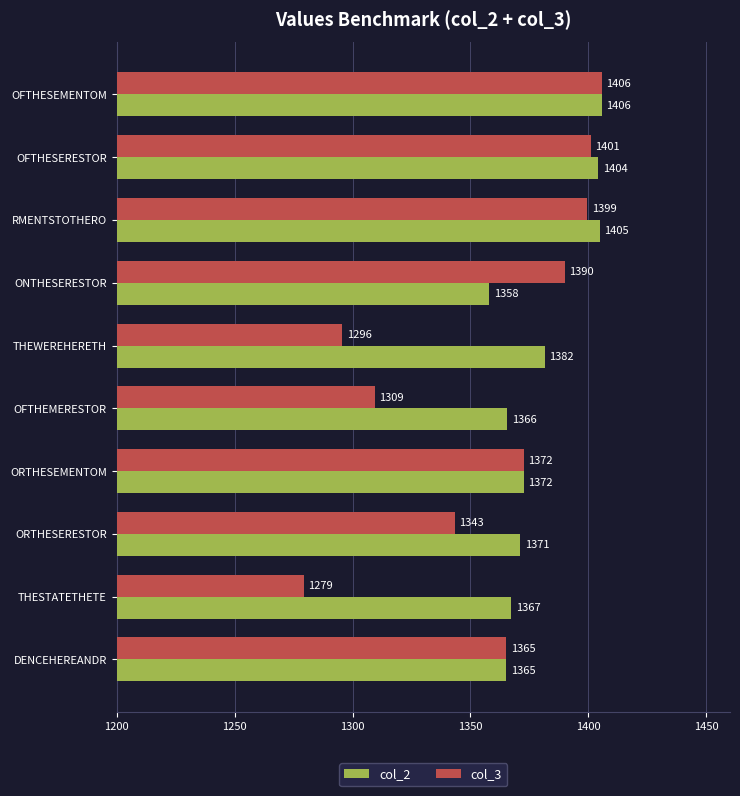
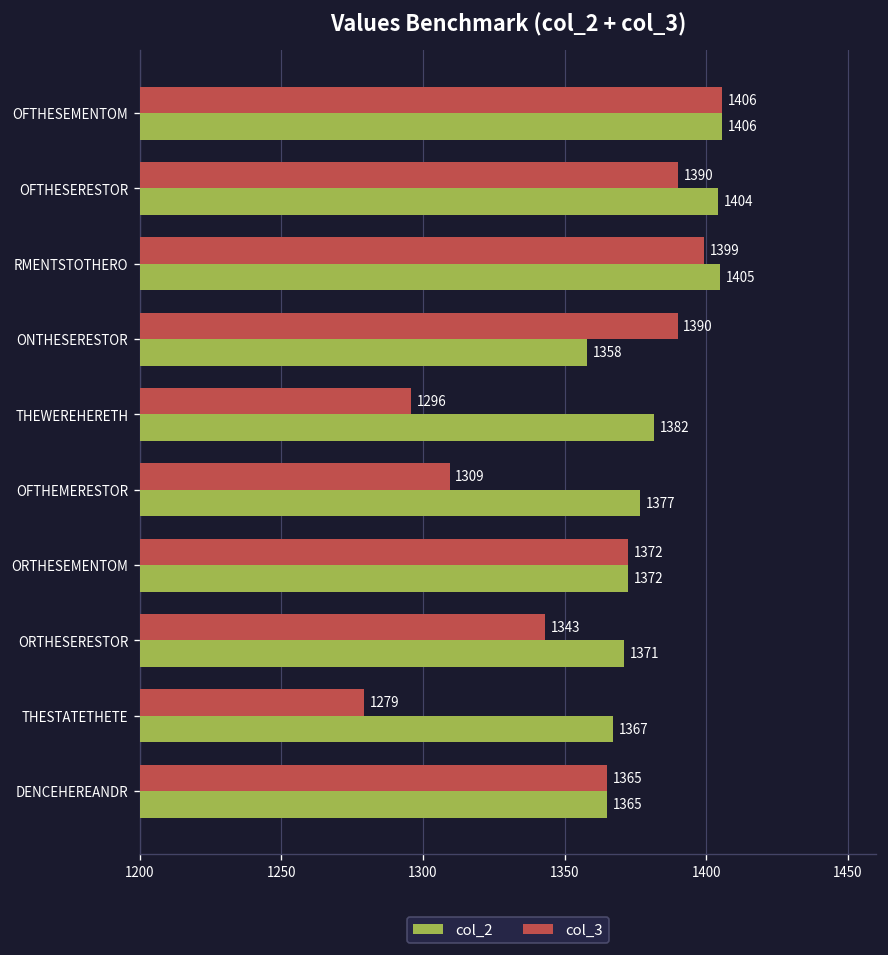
col_3, OFTHESERESTOR: 1401 -> 1390
col_2, OFTHEMERESTOR: 1366 -> 1377
